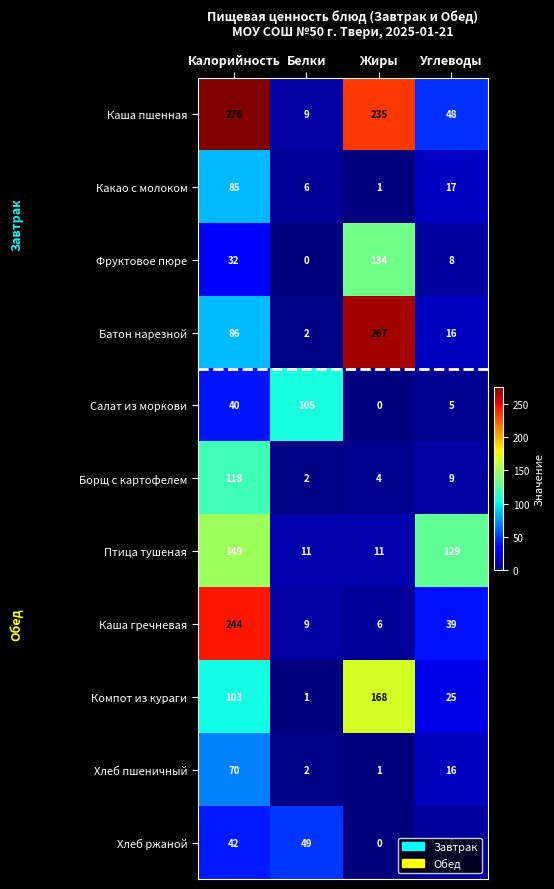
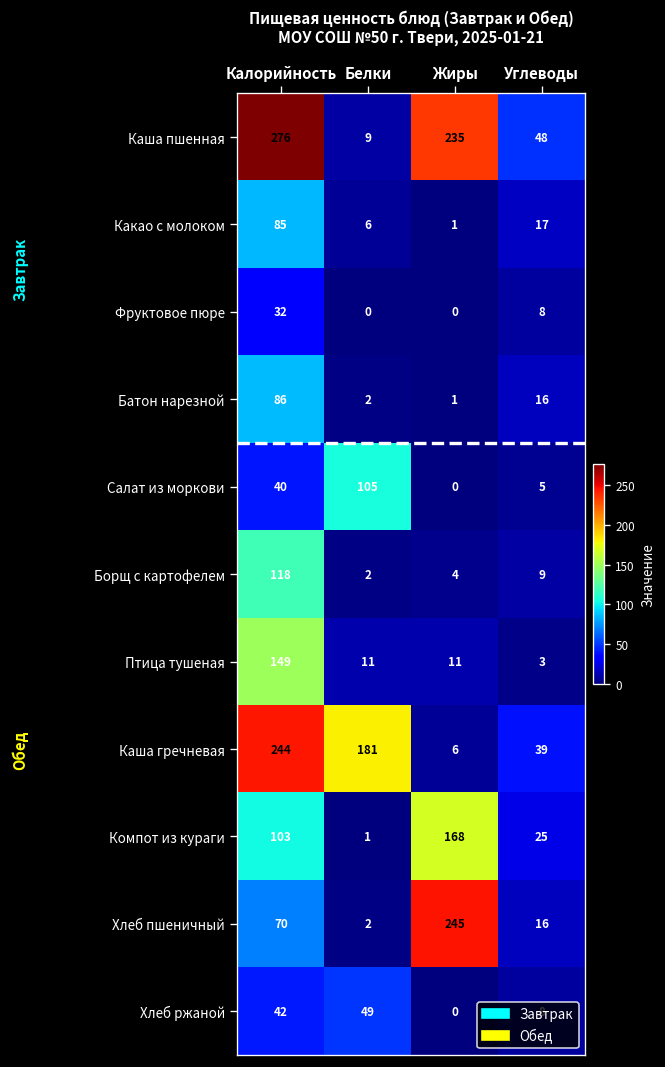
Фруктовое пюре, Жиры: 134 -> 0
Батон нарезной, Жиры: 267 -> 1
Птица тушеная, Углеводы: 129 -> 3
Каша гречневая, Белки: 9 -> 181
Хлеб пшеничный, Жиры: 1 -> 245
